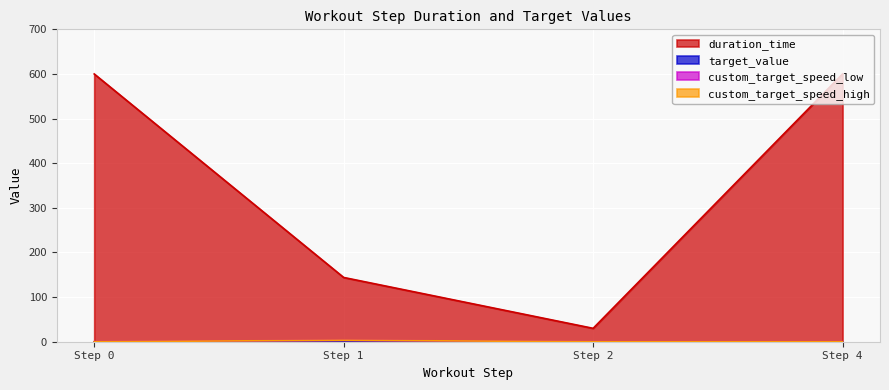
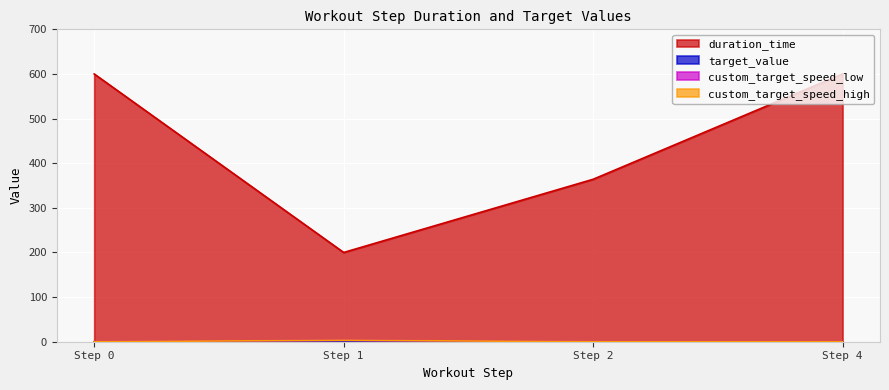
duration_time, Step 1: 140 -> 200
duration_time, Step 2: 30 -> 360
